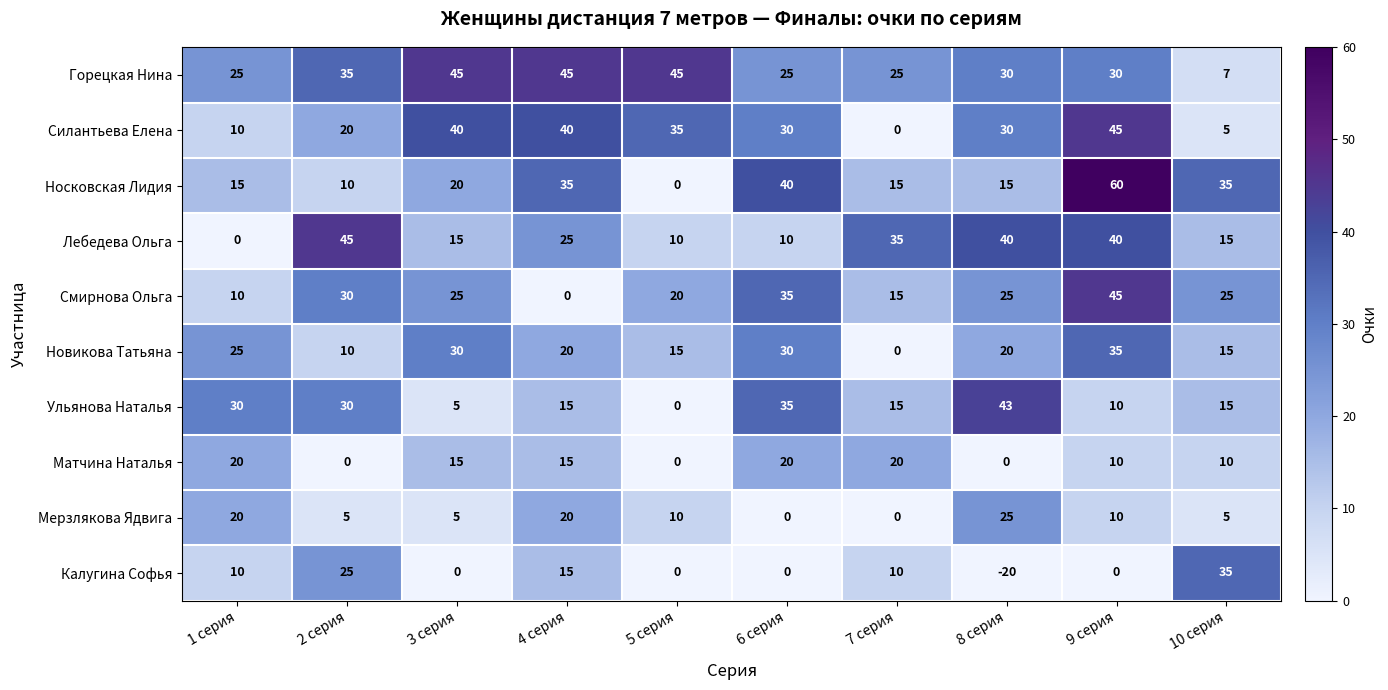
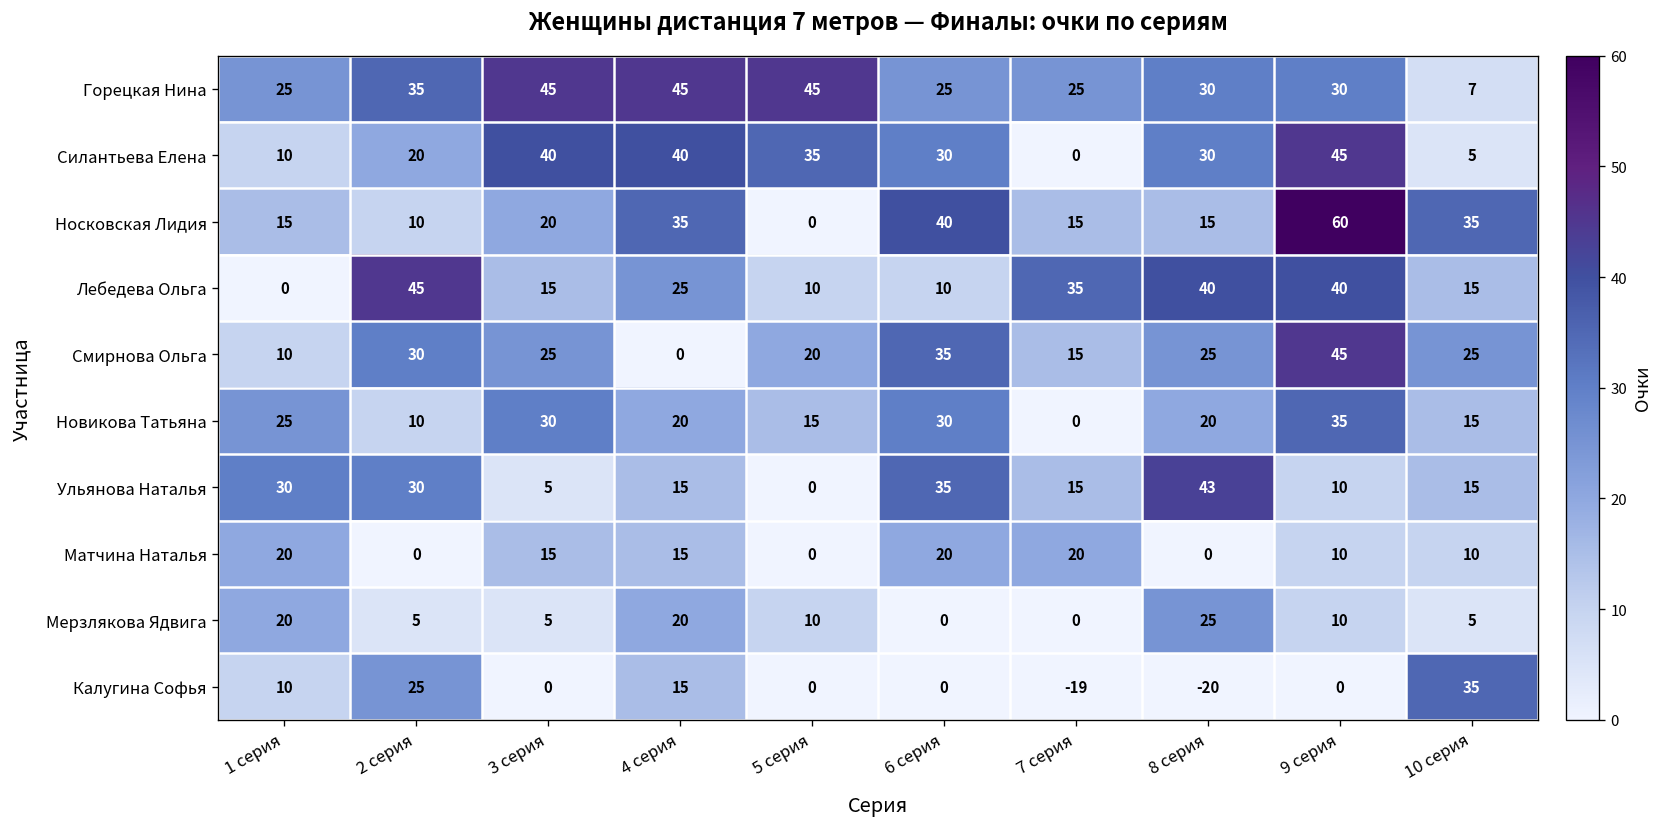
Калугина Софья, 7 серия: 10 -> -19
